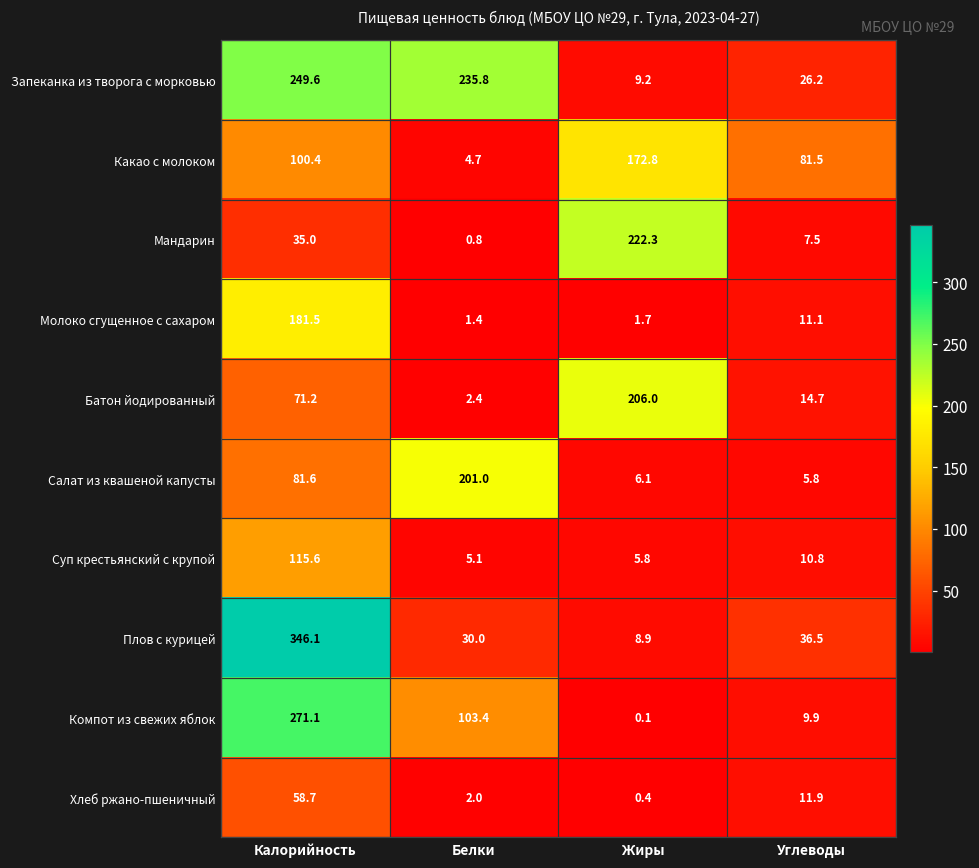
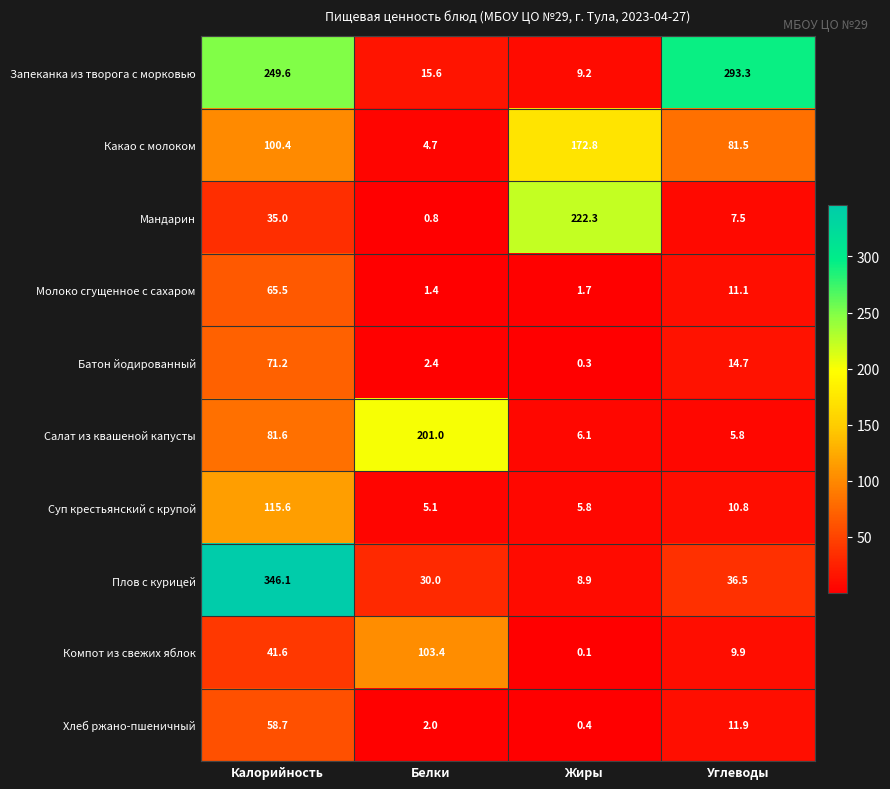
Запеканка из творога с морковью, Белки: 235.8 -> 15.6
Запеканка из творога с морковью, Углеводы: 26.2 -> 293.3
Молоко сгущенное с сахаром, Калорийность: 181.5 -> 65.5
Батон йодированный, Жиры: 206.0 -> 0.3
Компот из свежих яблок, Калорийность: 271.1 -> 41.6
